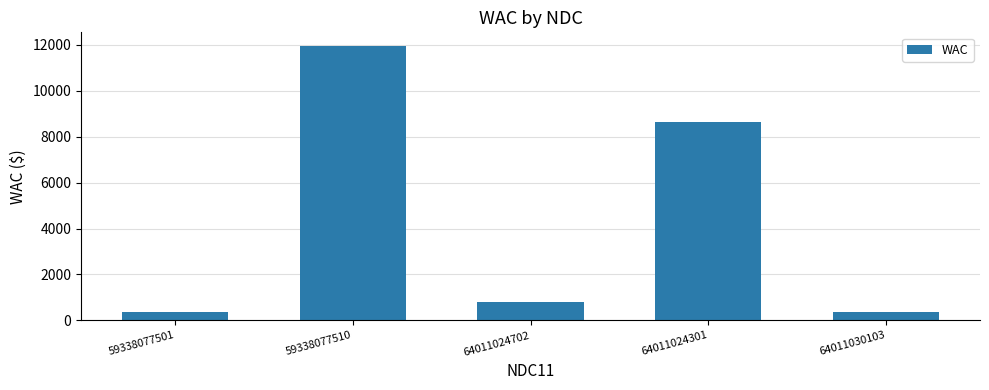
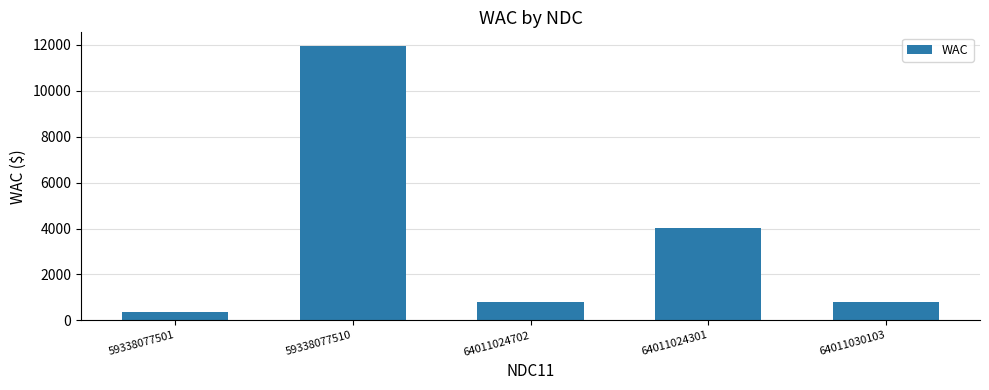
64011024301: 8600 -> 4000
64011030103: 400 -> 800
